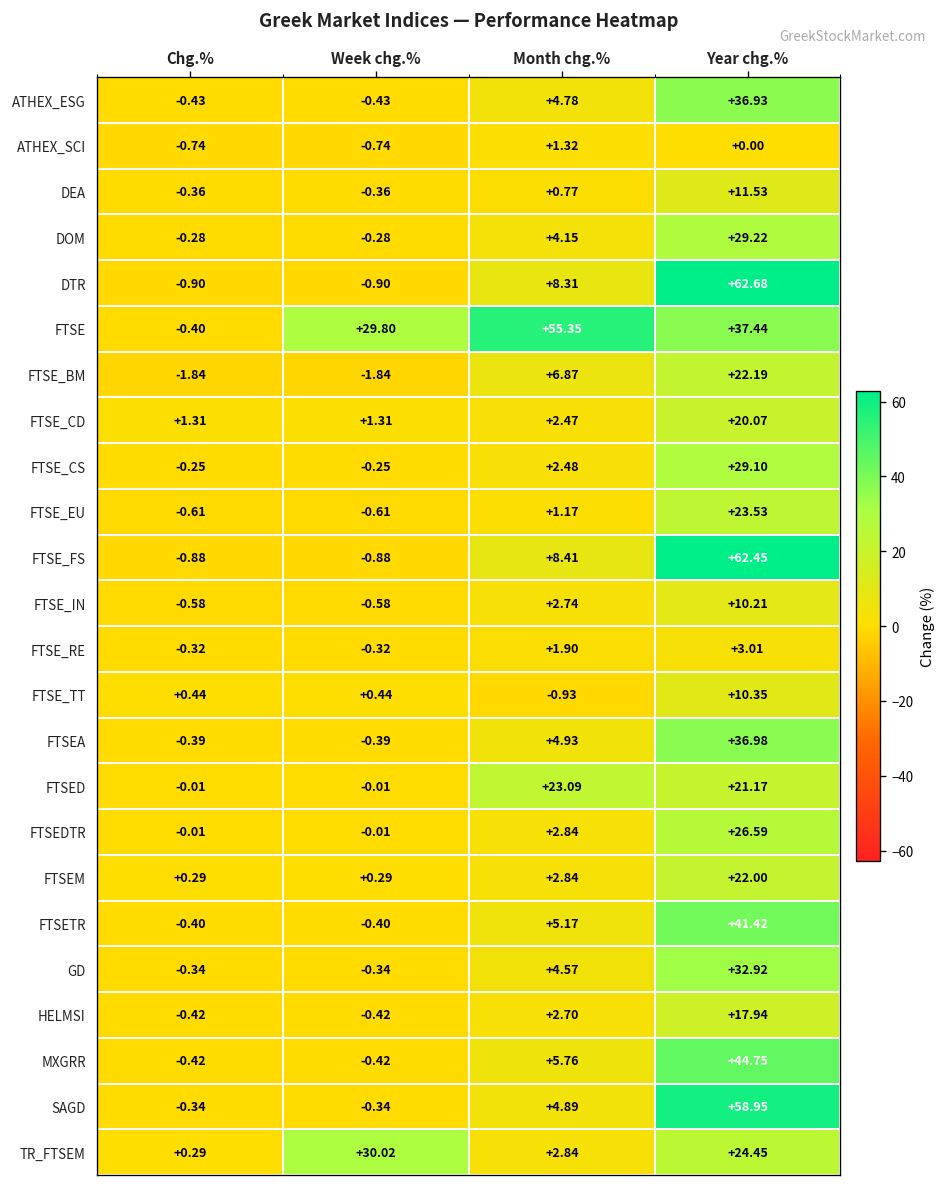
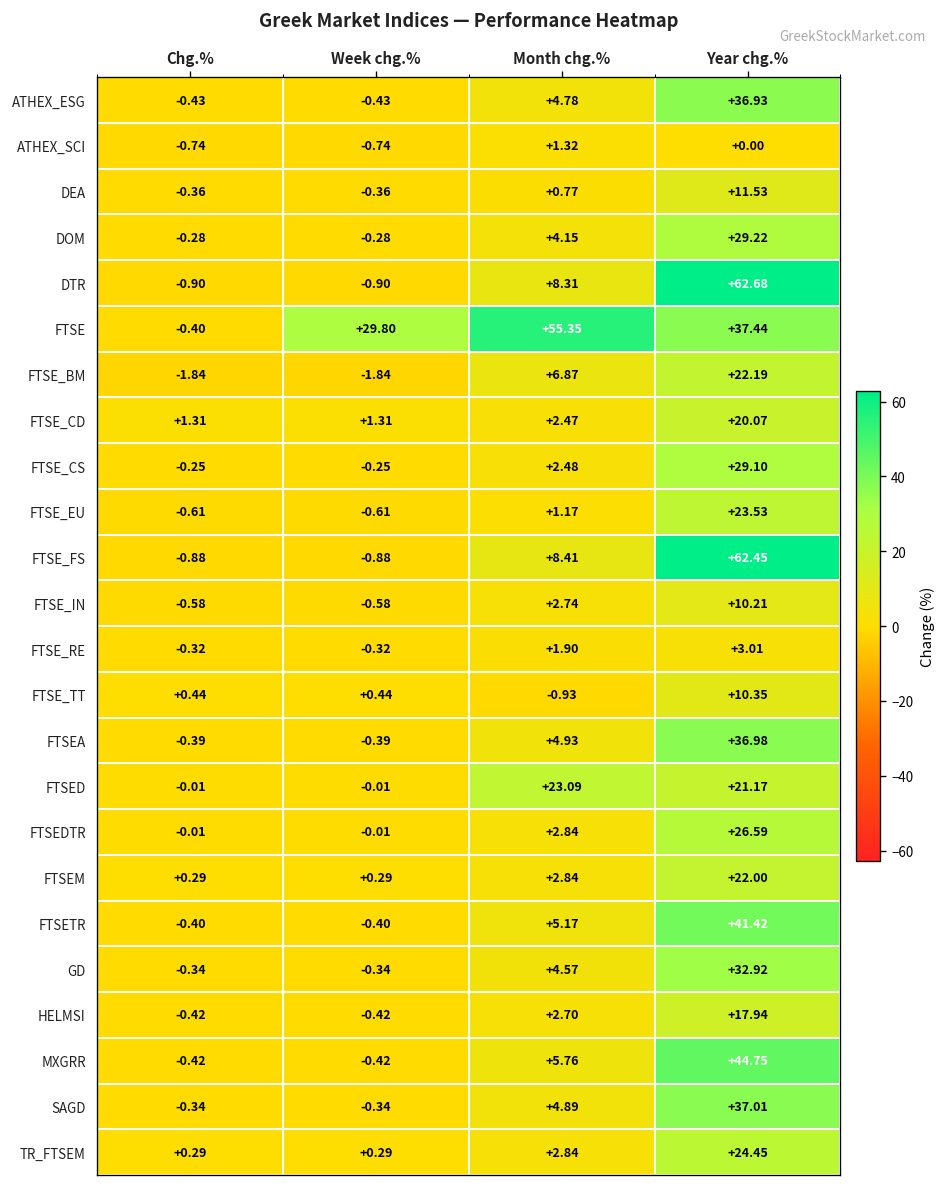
SAGD, Year chg.%: +58.95 -> +37.01
TR_FTSEM, Week chg.%: +30.02 -> +0.29
